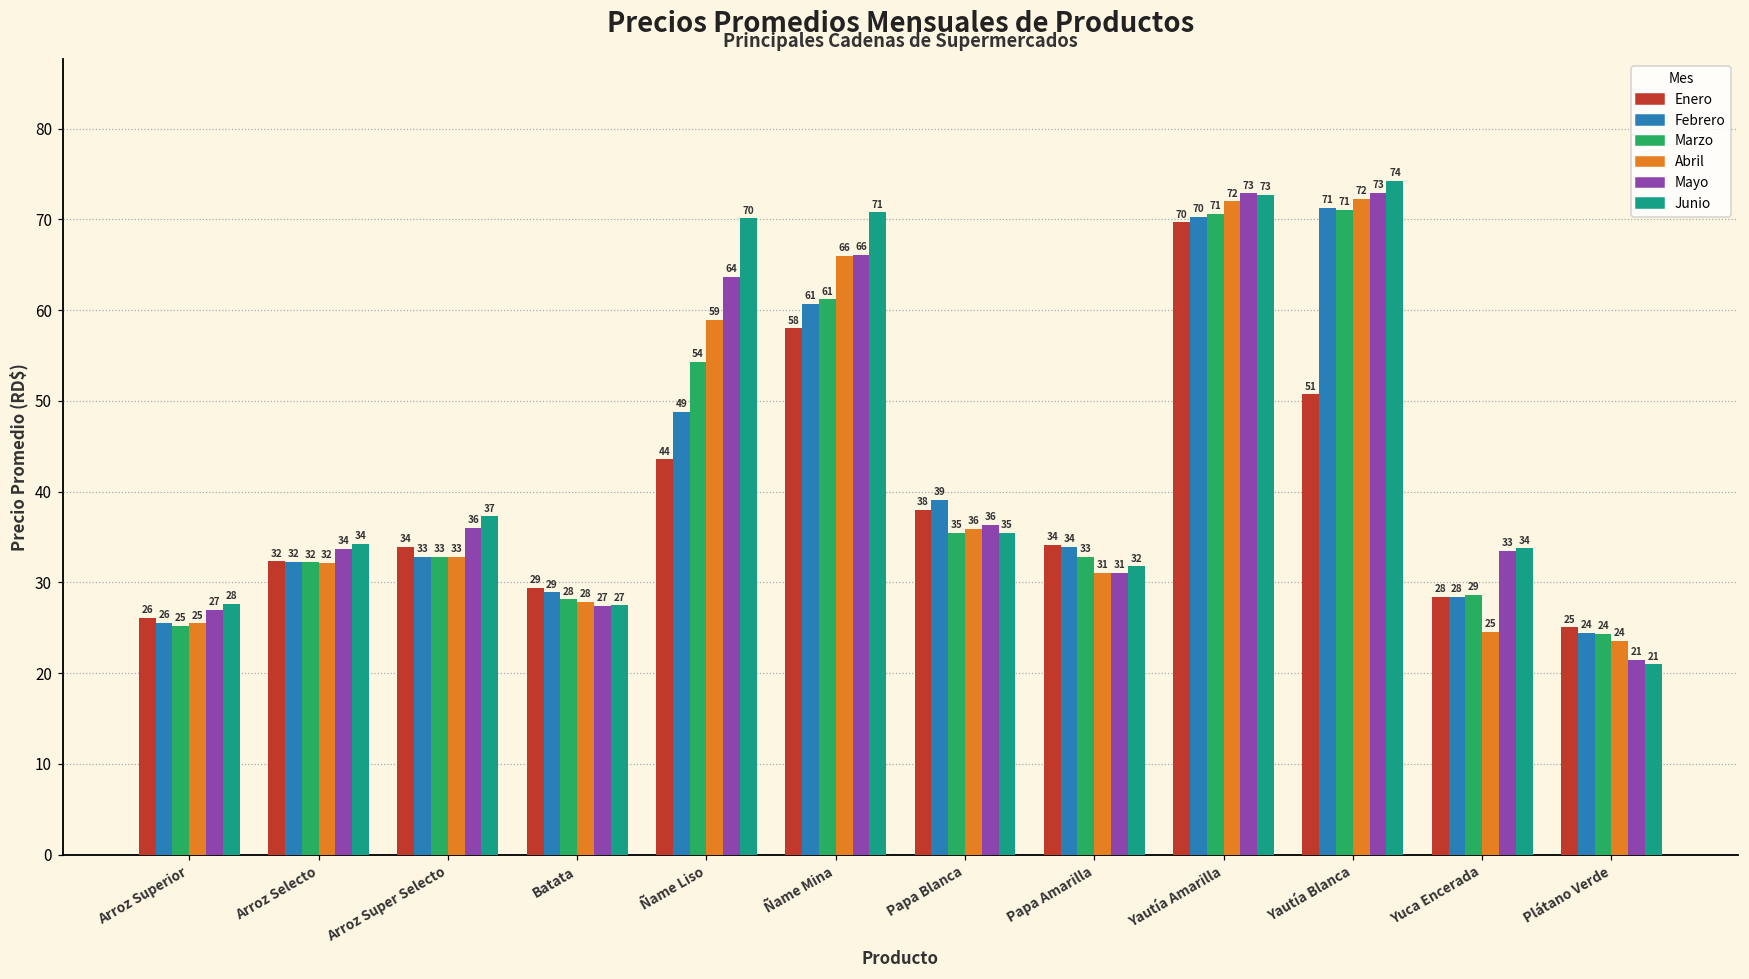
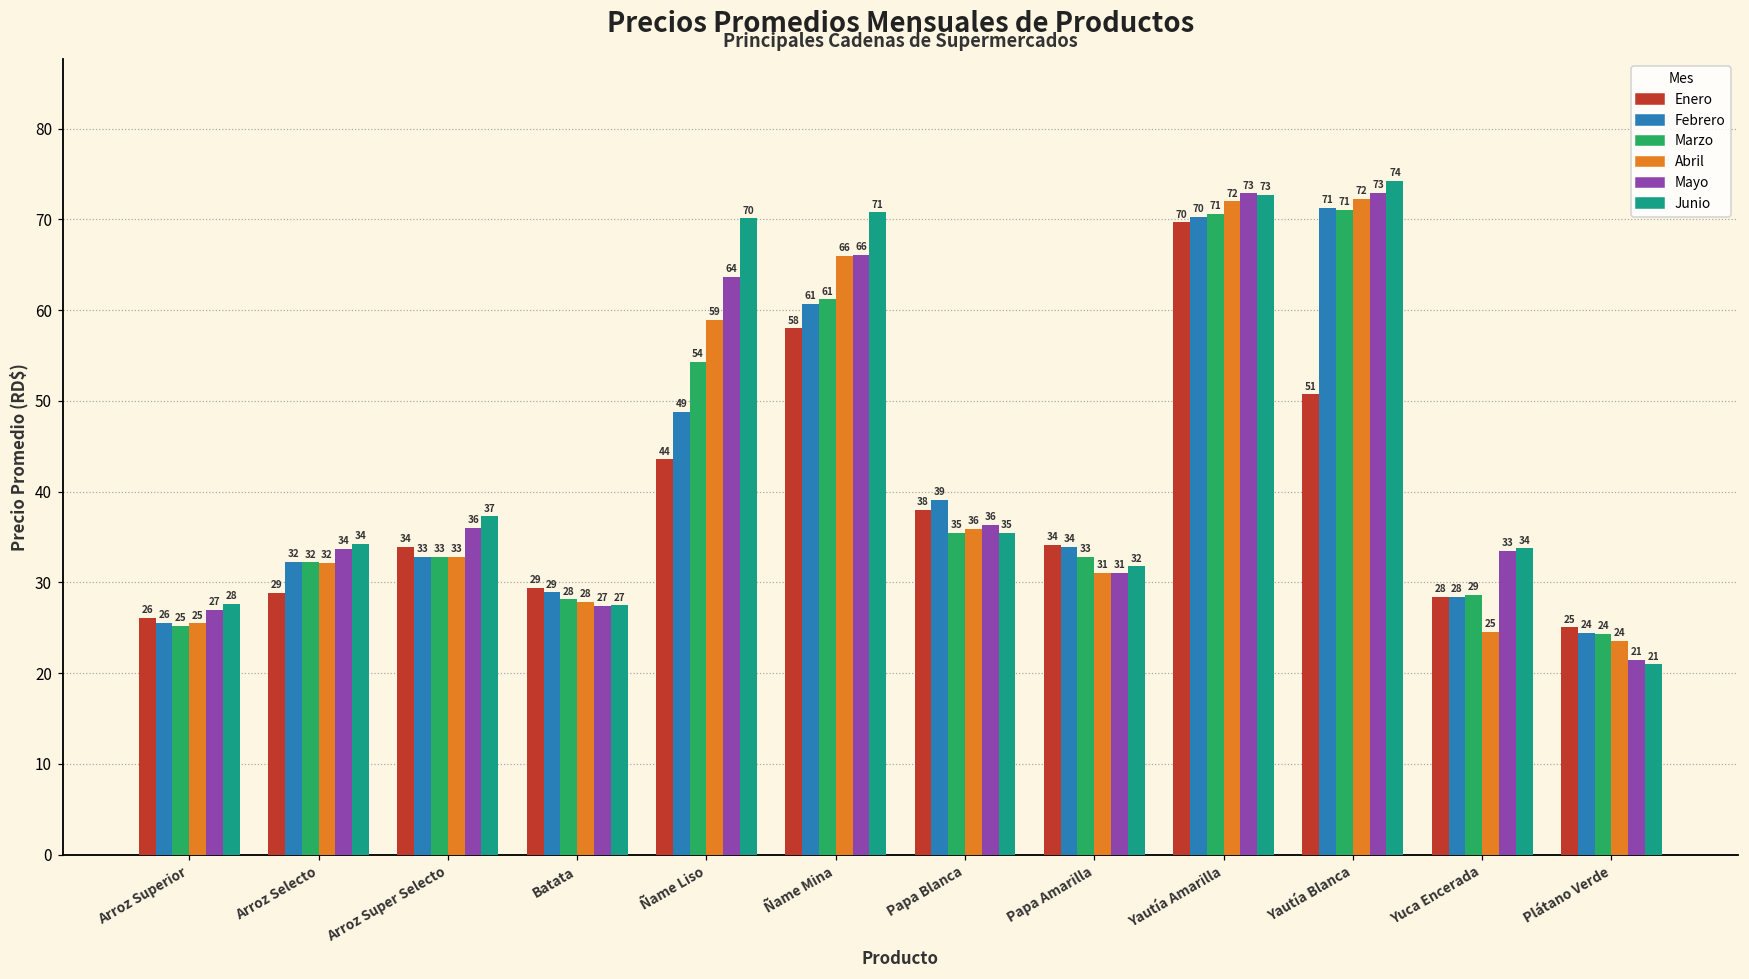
Enero, Arroz Selecto: 32 -> 29
